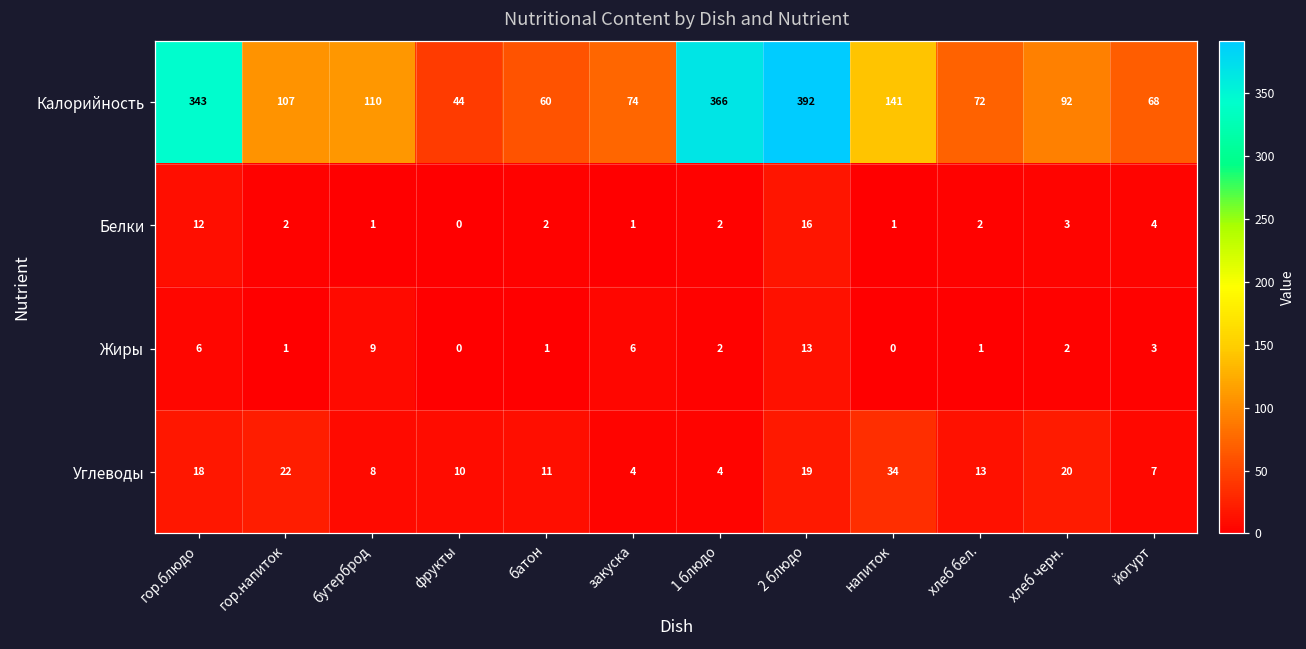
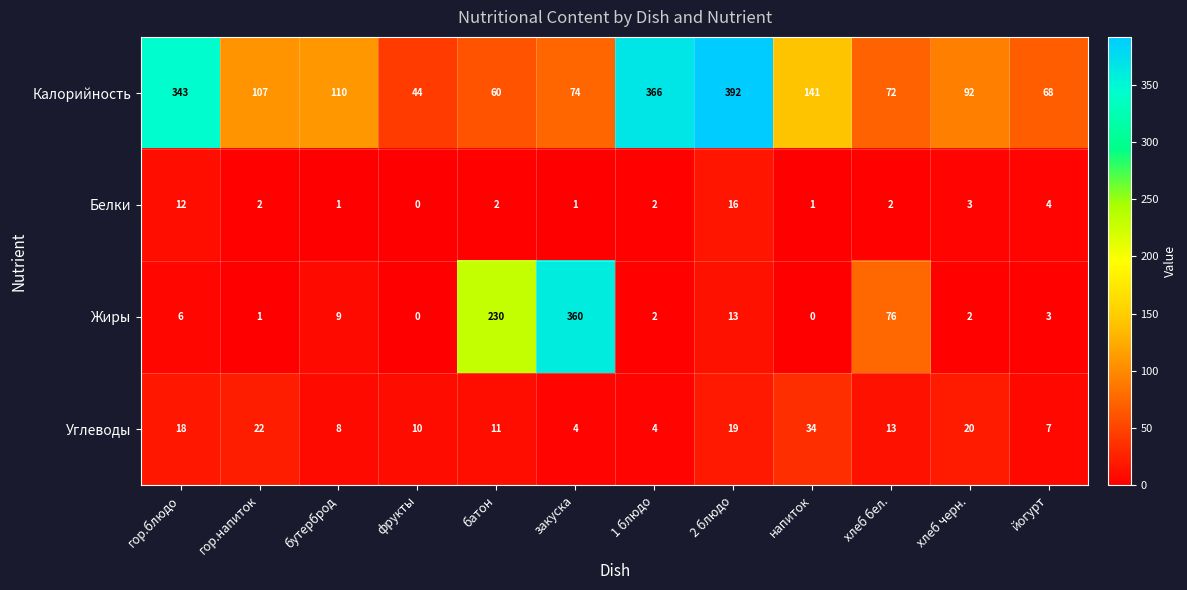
Жиры, батон: 1 -> 230
Жиры, закуска: 6 -> 360
Жиры, хлеб бел.: 1 -> 76
